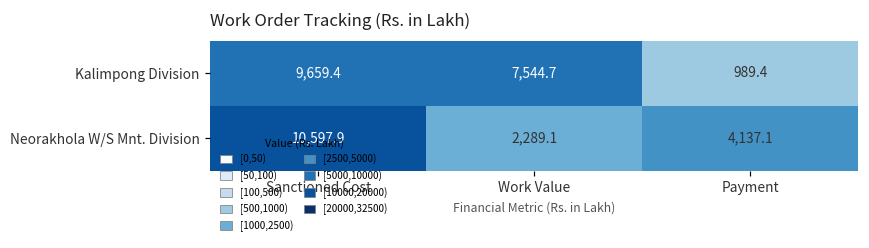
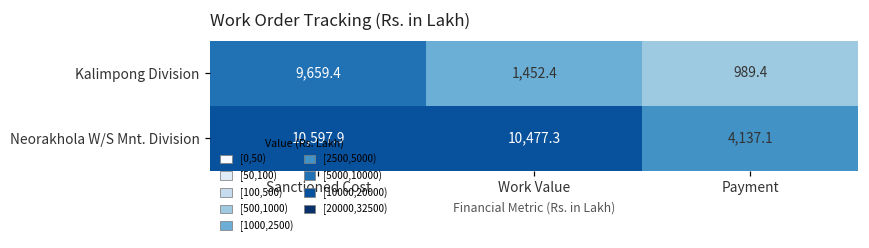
Kalimpong Division, Work Value: 7,544.7 -> 1,452.4
Neorakhola W/S Mnt. Division, Work Value: 2,289.1 -> 10,477.3
